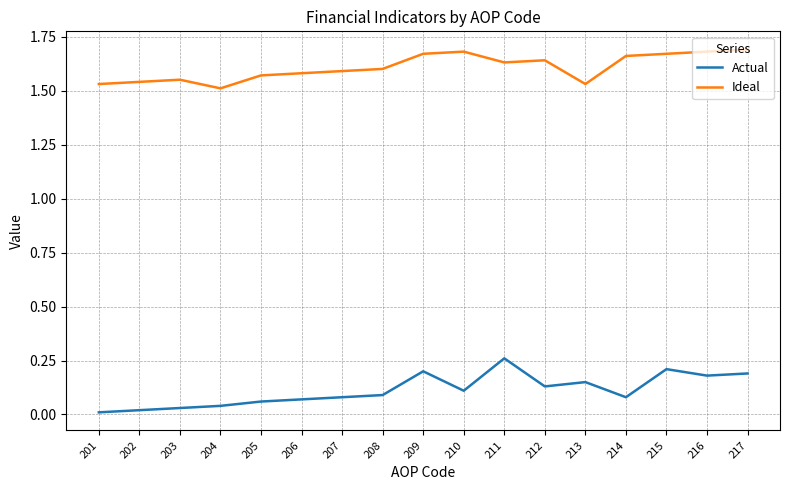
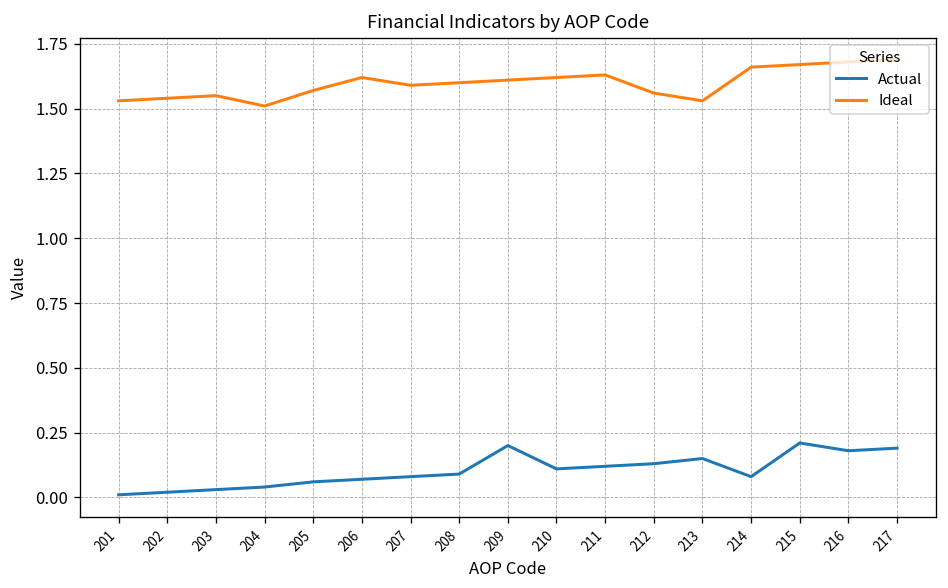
Ideal, 206: 1.58 -> 1.62
Ideal, 209: 1.67 -> 1.61
Ideal, 210: 1.68 -> 1.62
Actual, 211: 0.26 -> 0.12
Ideal, 212: 1.64 -> 1.56
